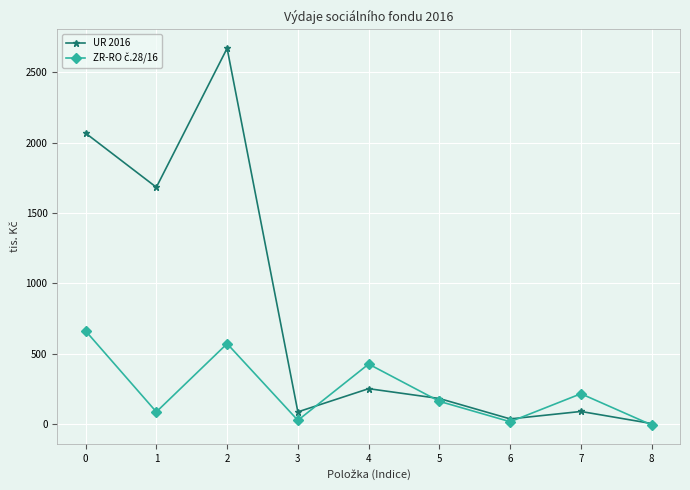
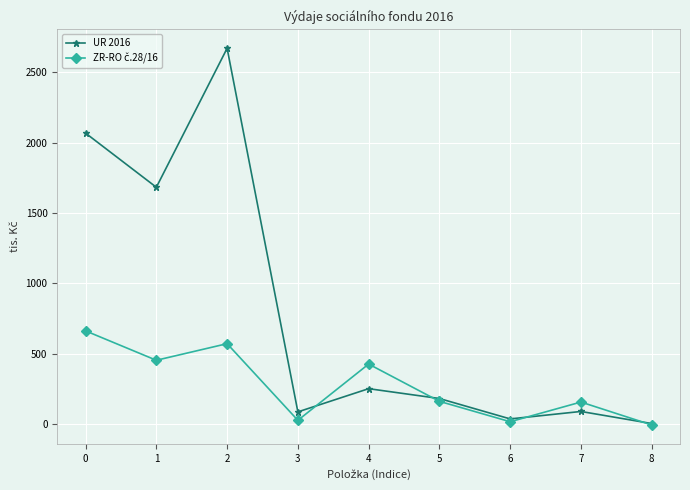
ZR-RO č.28/16, 1: 90 -> 450
ZR-RO č.28/16, 7: 210 -> 160
